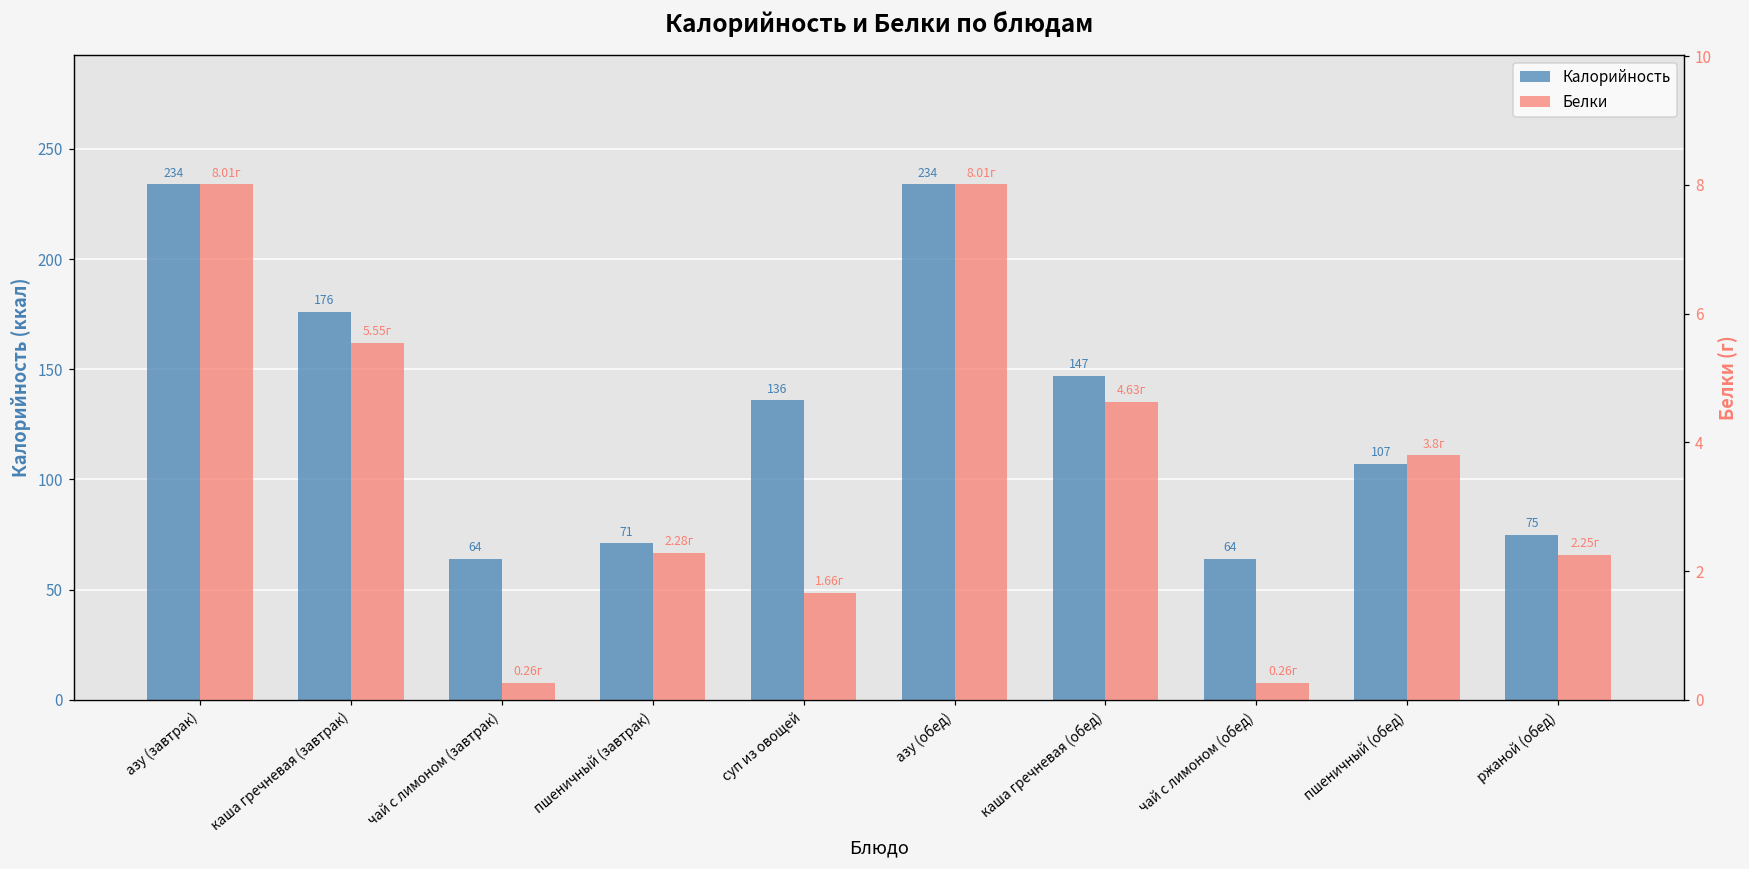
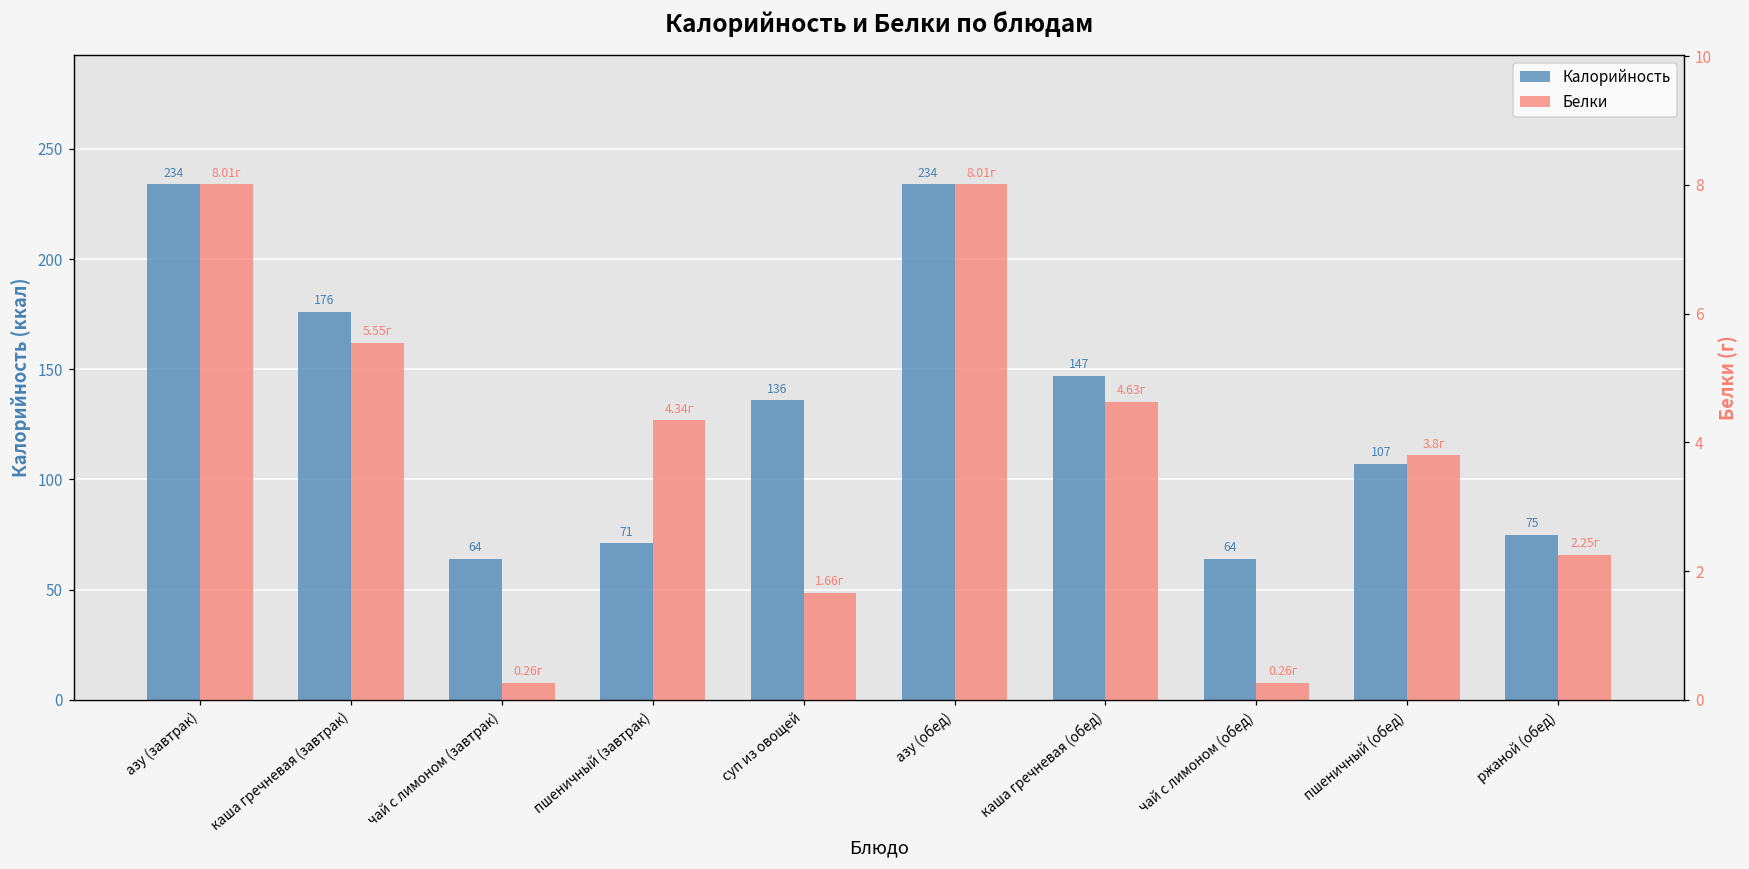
Белки, пшеничный (завтрак): 2.28г -> 4.34г
